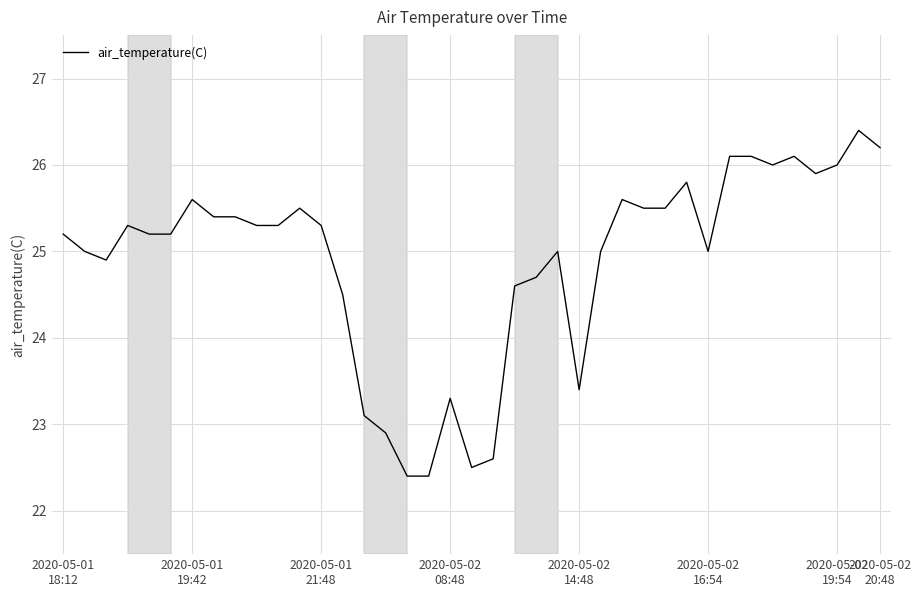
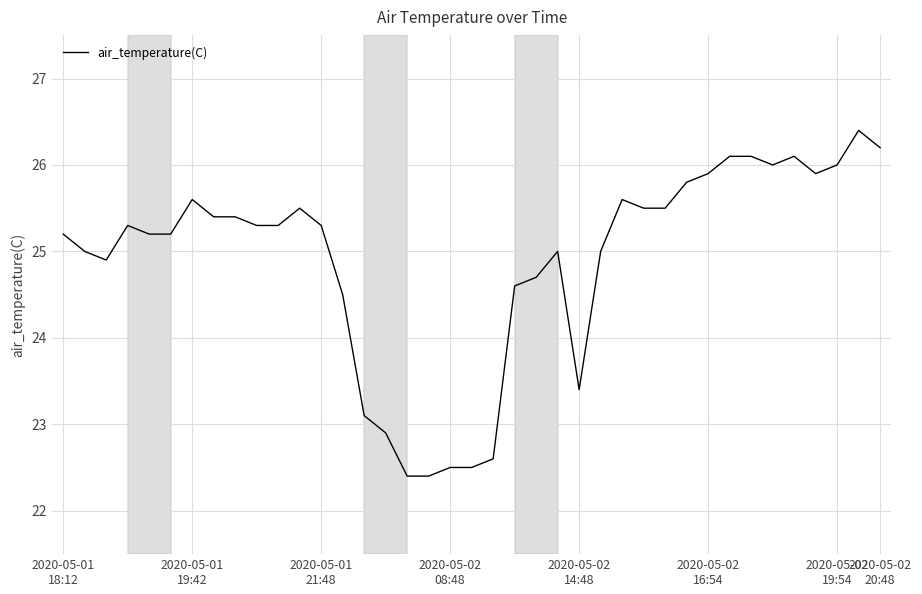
2020-05-02 08:48: 23.3 -> 22.5
2020-05-02 16:54: 25.0 -> 25.9
